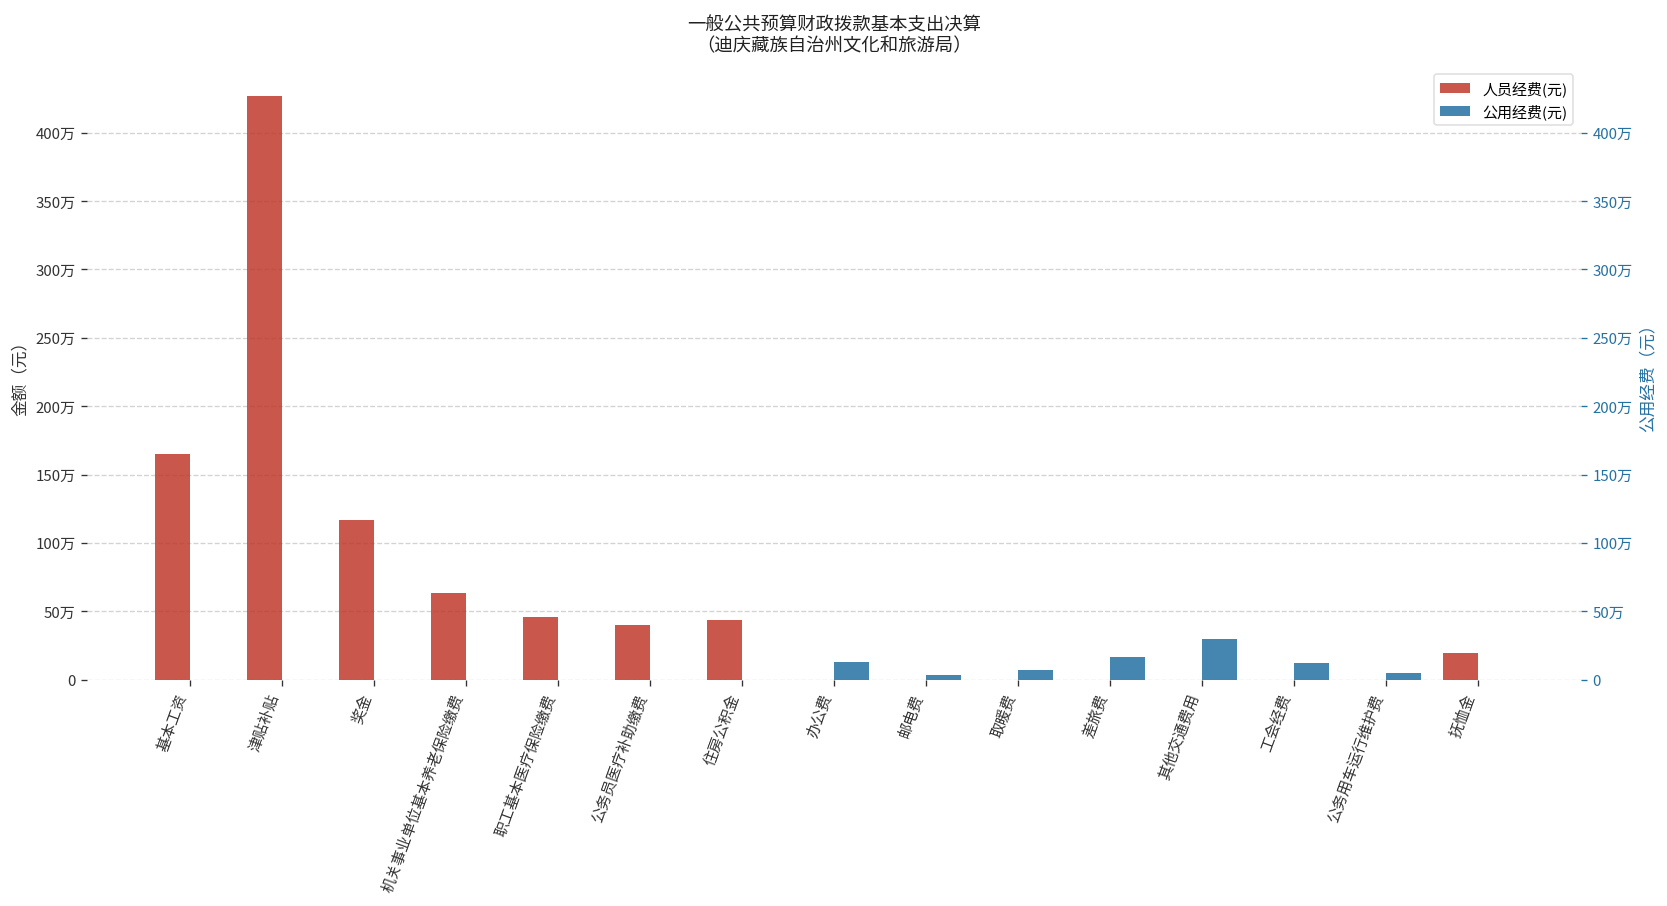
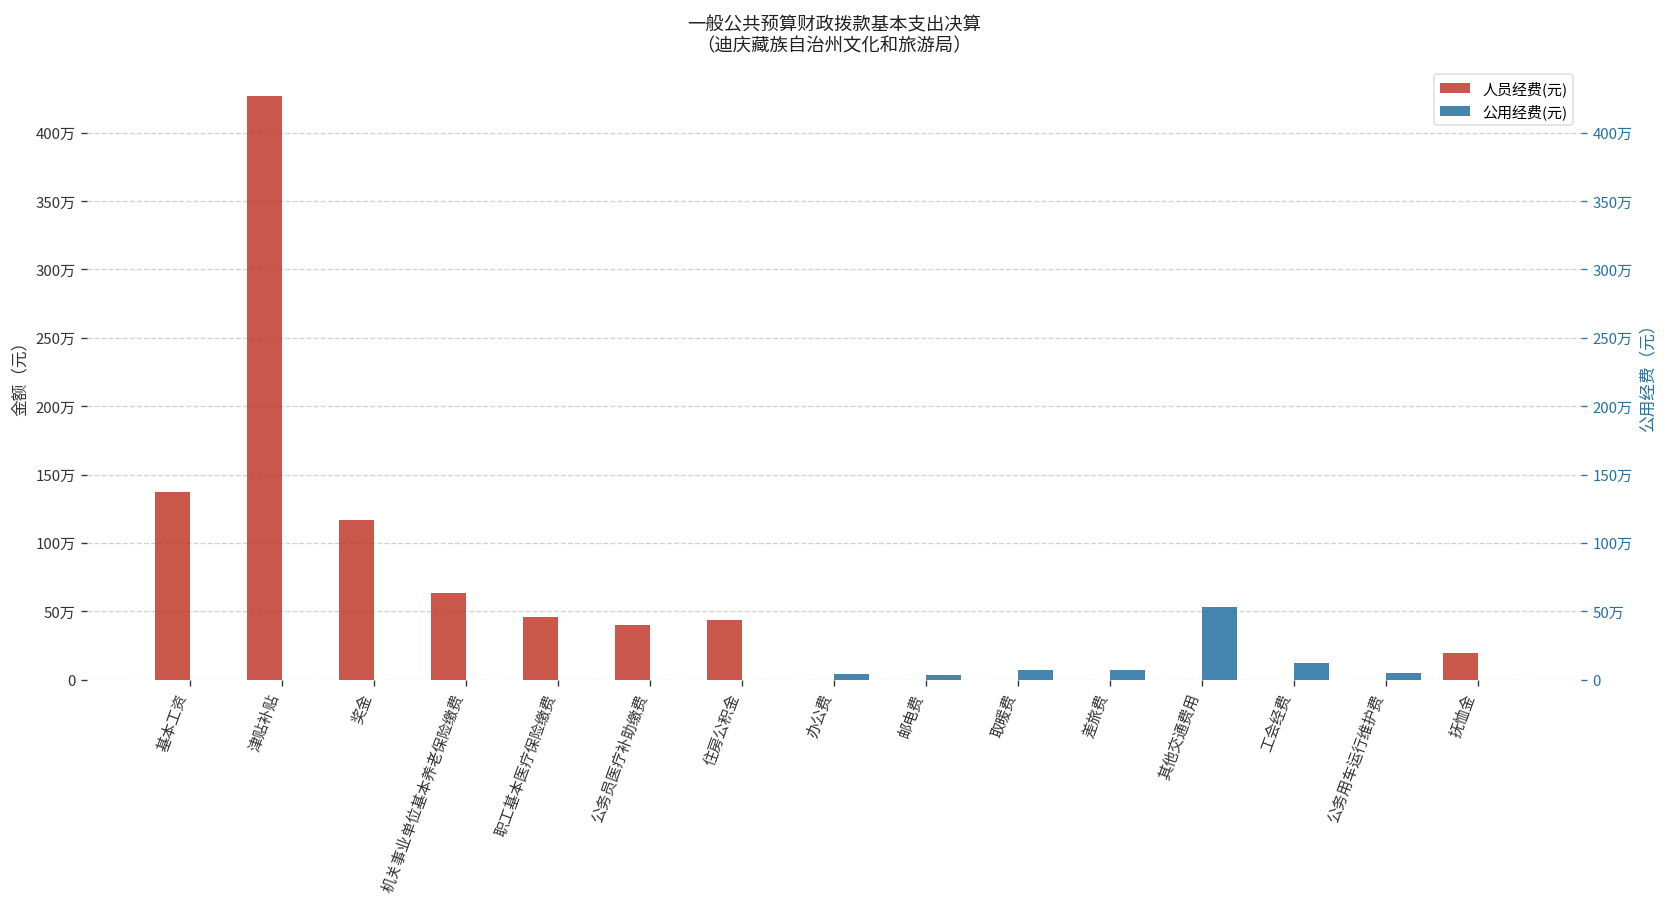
人员经费(元), 基本工资: 165万 -> 137万
公用经费(元), 办公费: 13万 -> 4万
公用经费(元), 差旅费: 17万 -> 7万
公用经费(元), 其他交通费用: 30万 -> 53万
